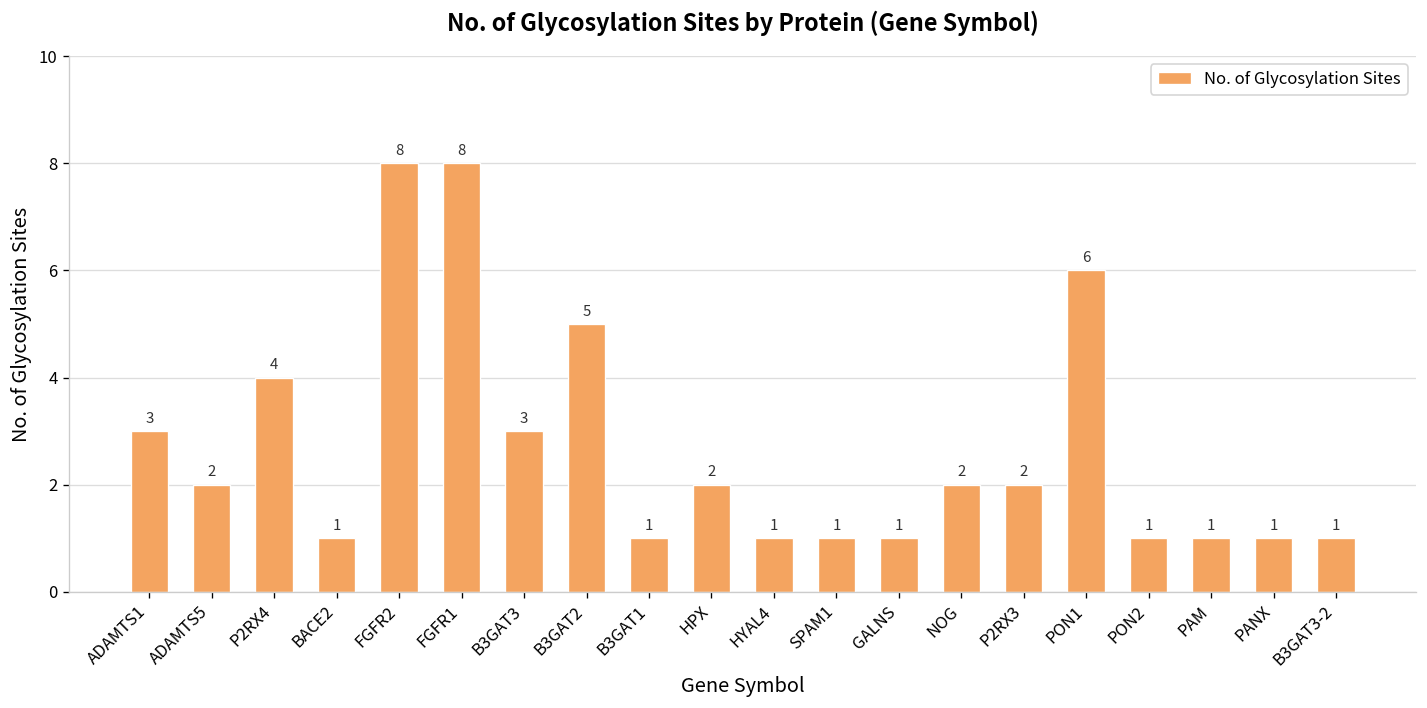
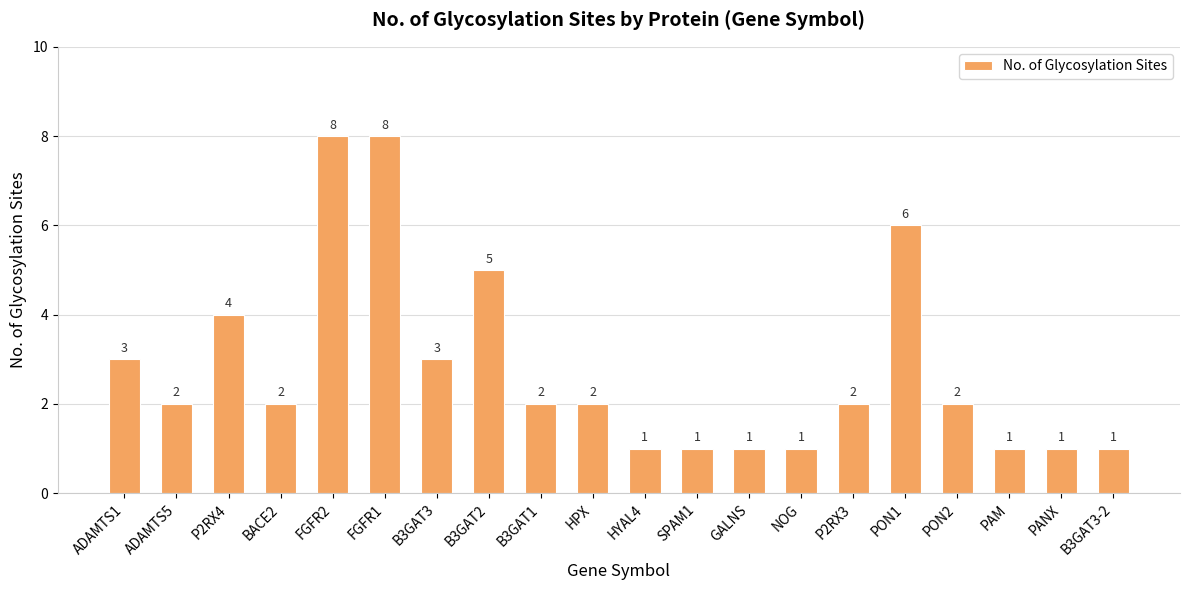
BACE2: 1 -> 2
B3GAT1: 1 -> 2
NOG: 2 -> 1
PON2: 1 -> 2
